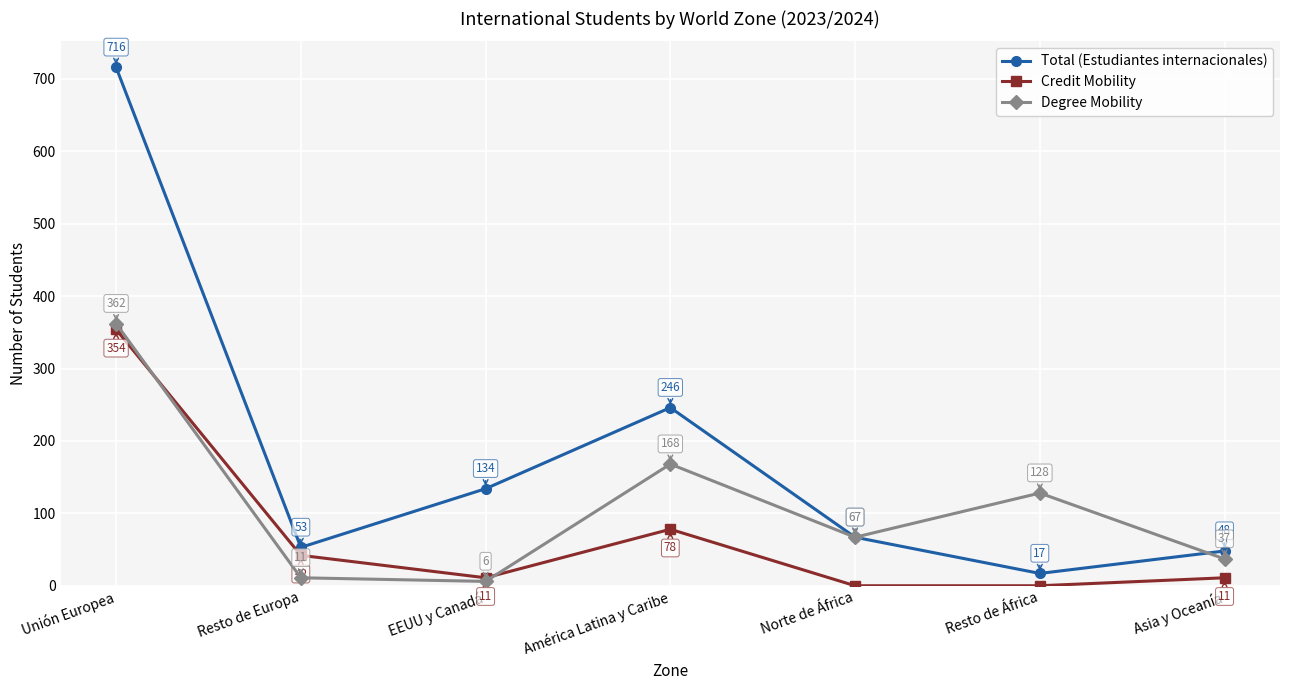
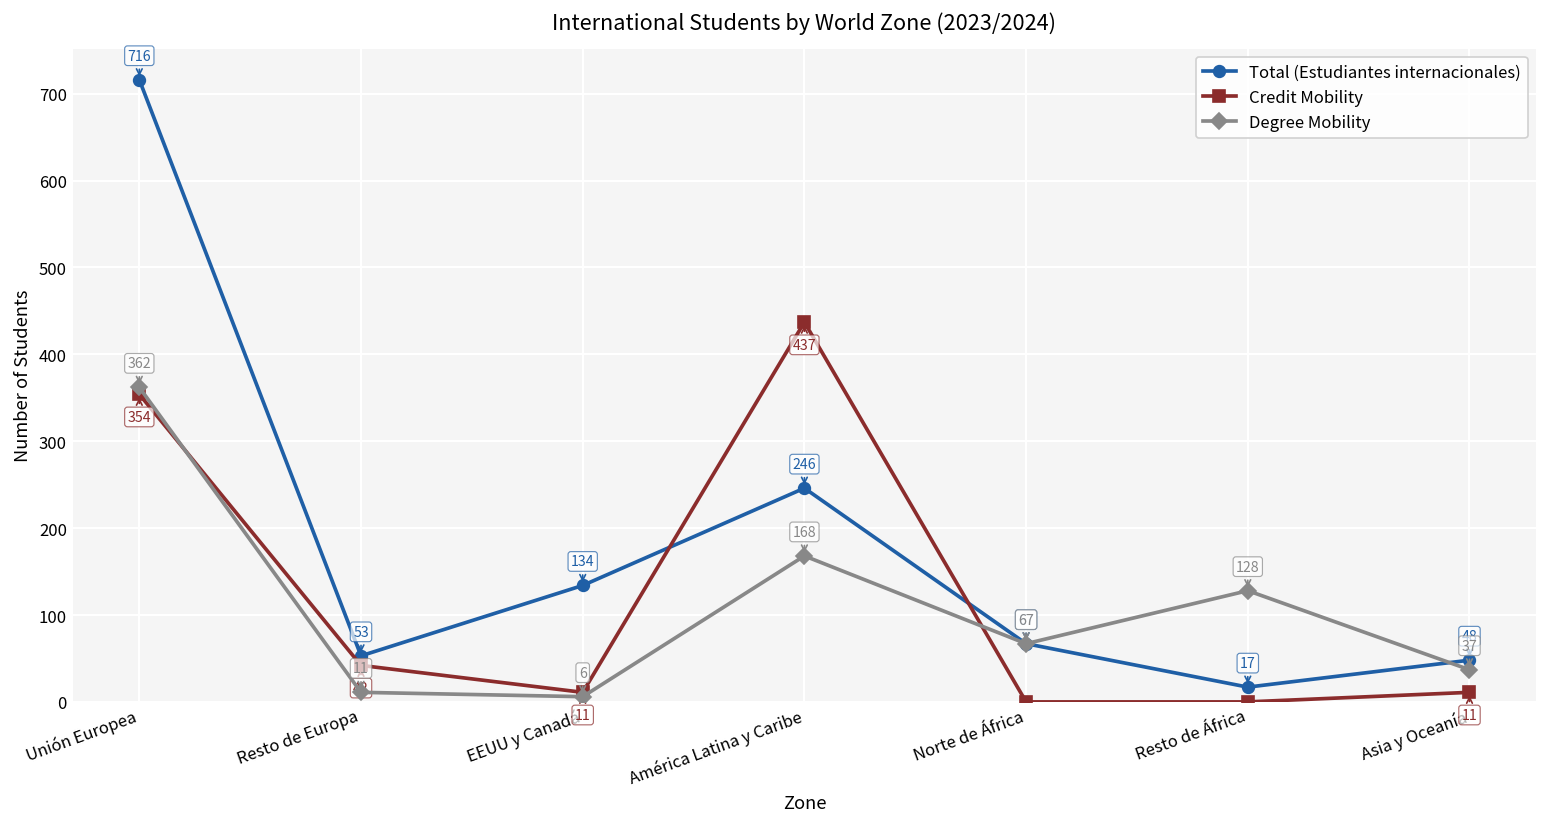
Credit Mobility, América Latina y Caribe: 78 -> 437
